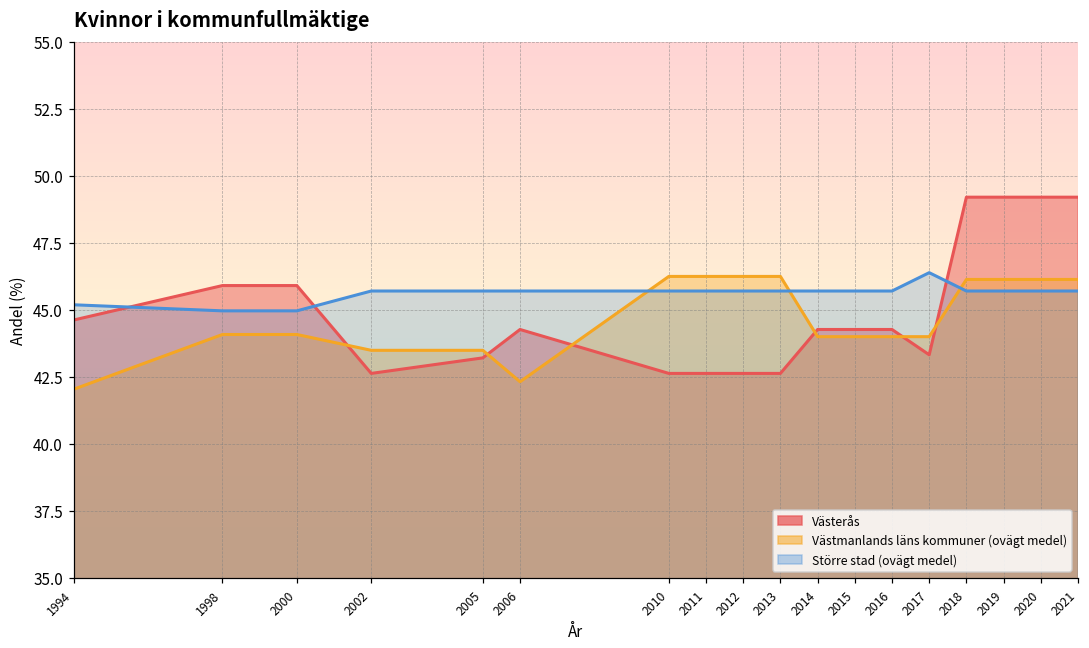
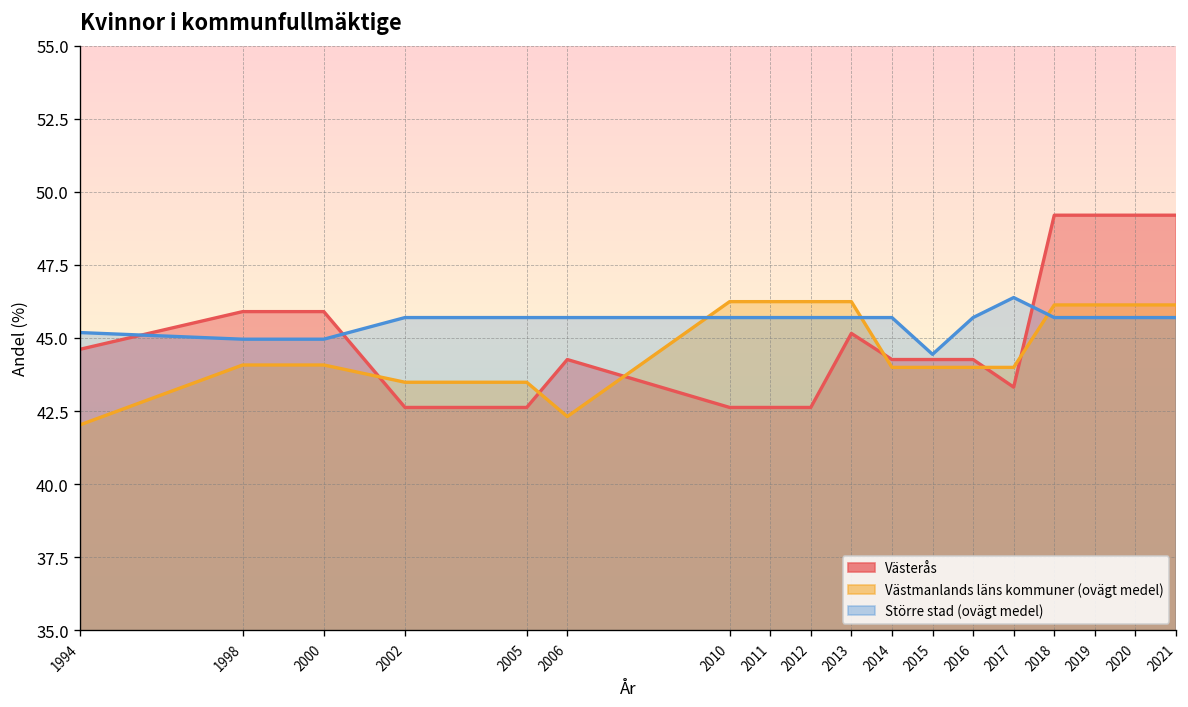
Västerås, 2005: 43.2 -> 42.6
Västerås, 2013: 42.6 -> 45.2
Större stad (ovägt medel), 2015: 45.7 -> 44.4
